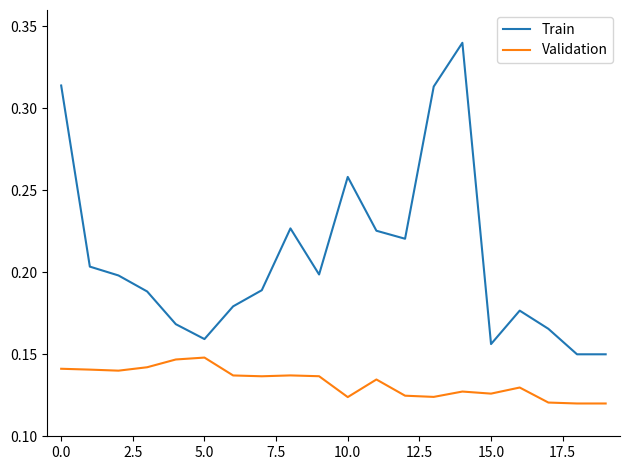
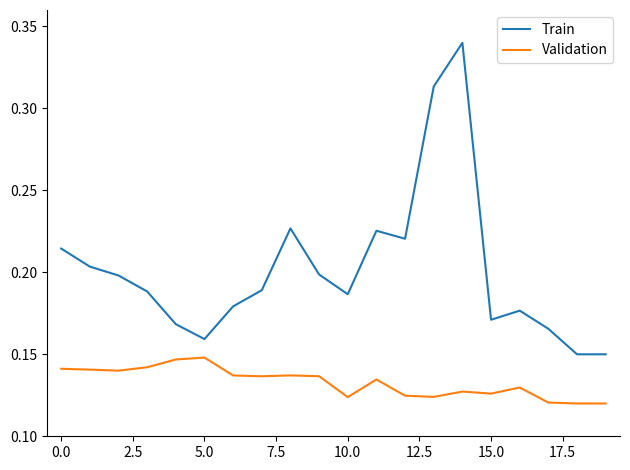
Train, 0.0: 0.314 -> 0.215
Train, 10.0: 0.258 -> 0.187
Train, 15.0: 0.156 -> 0.171
